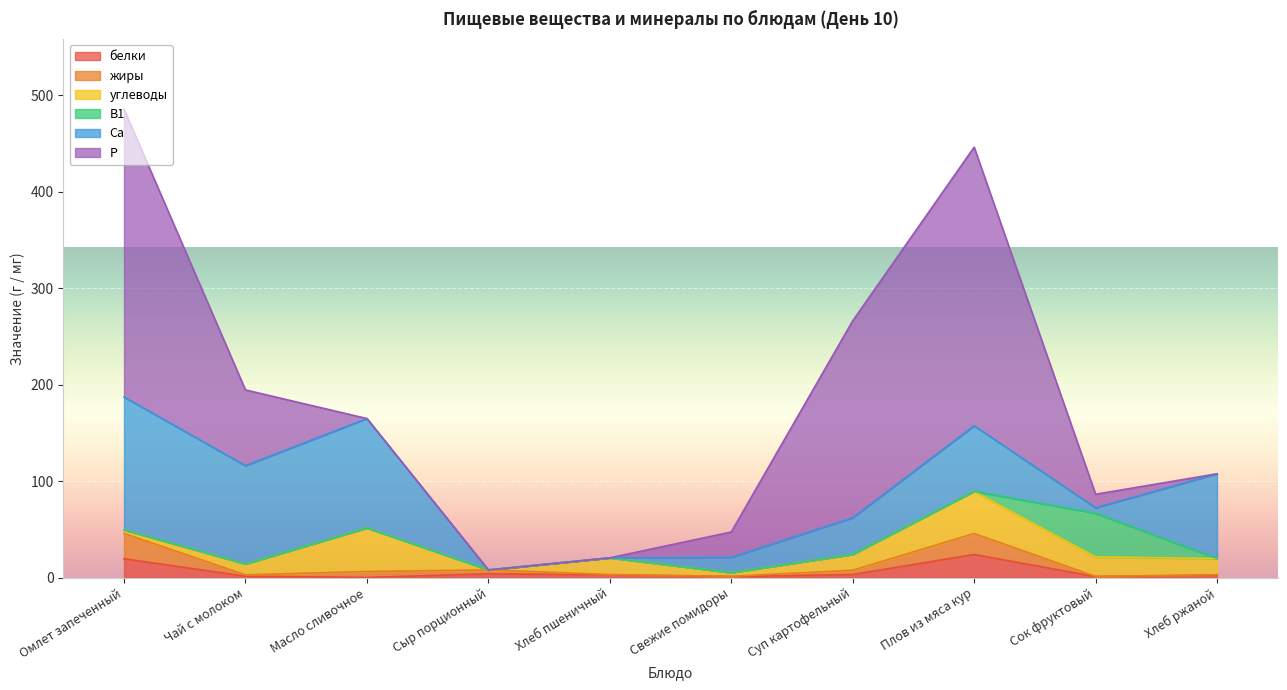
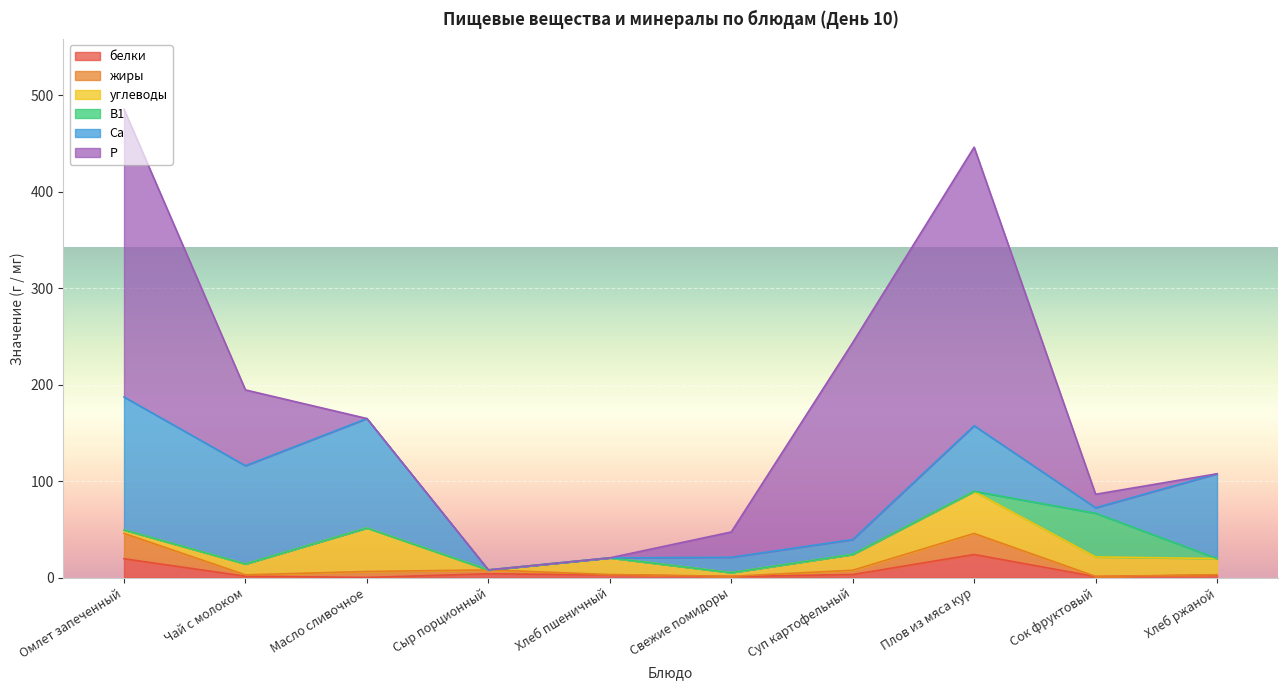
Са, Суп картофельный: 40 -> 20
